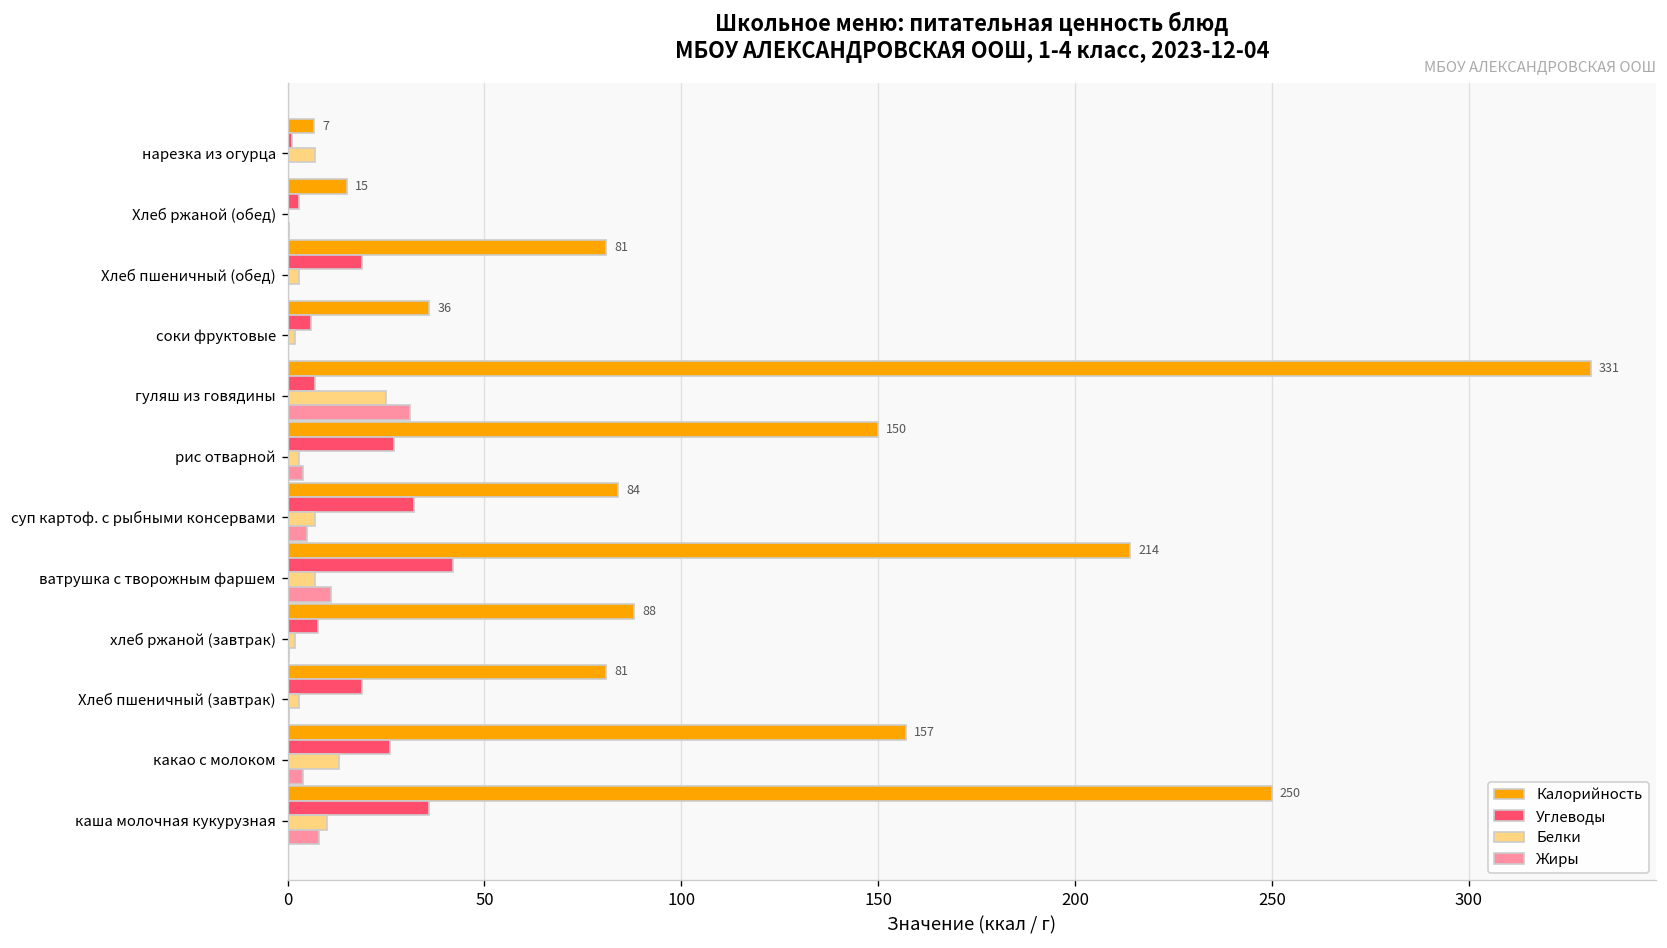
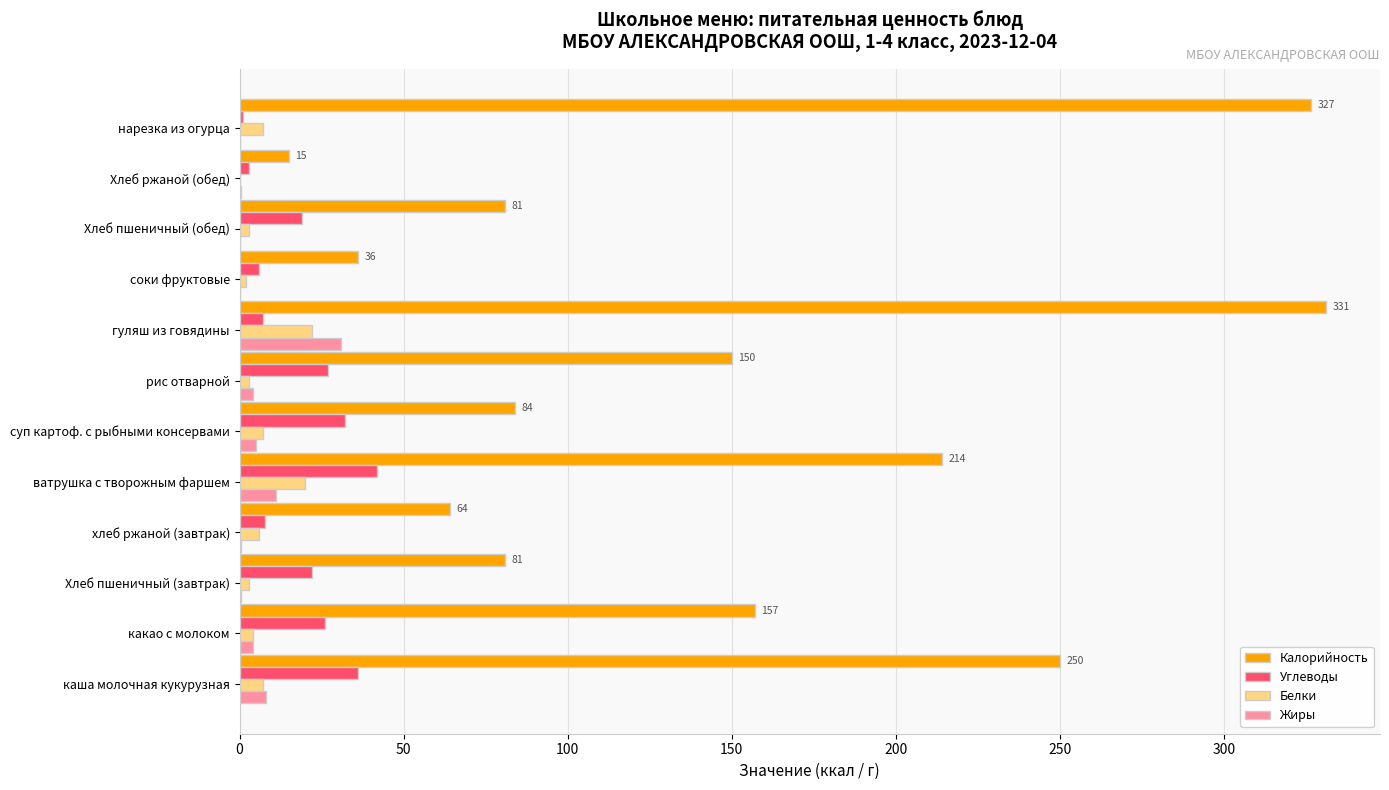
Калорийность, нарезка из огурца: 7 -> 327
Белки, гуляш из говядины: 25 -> 22
Белки, ватрушка с творожным фаршем: 7 -> 20
Калорийность, хлеб ржаной (завтрак): 88 -> 64
Белки, хлеб ржаной (завтрак): 2 -> 6
Углеводы, Хлеб пшеничный (завтрак): 19 -> 22
Белки, какао с молоком: 13 -> 4
Белки, каша молочная кукурузная: 10 -> 7
